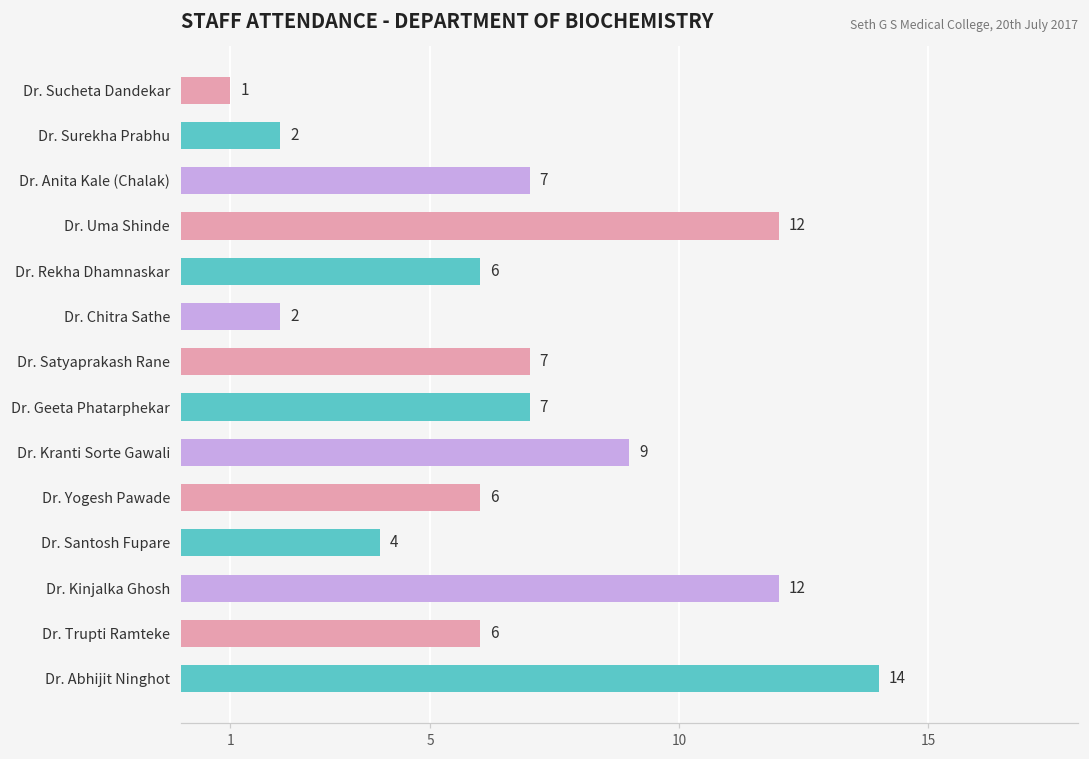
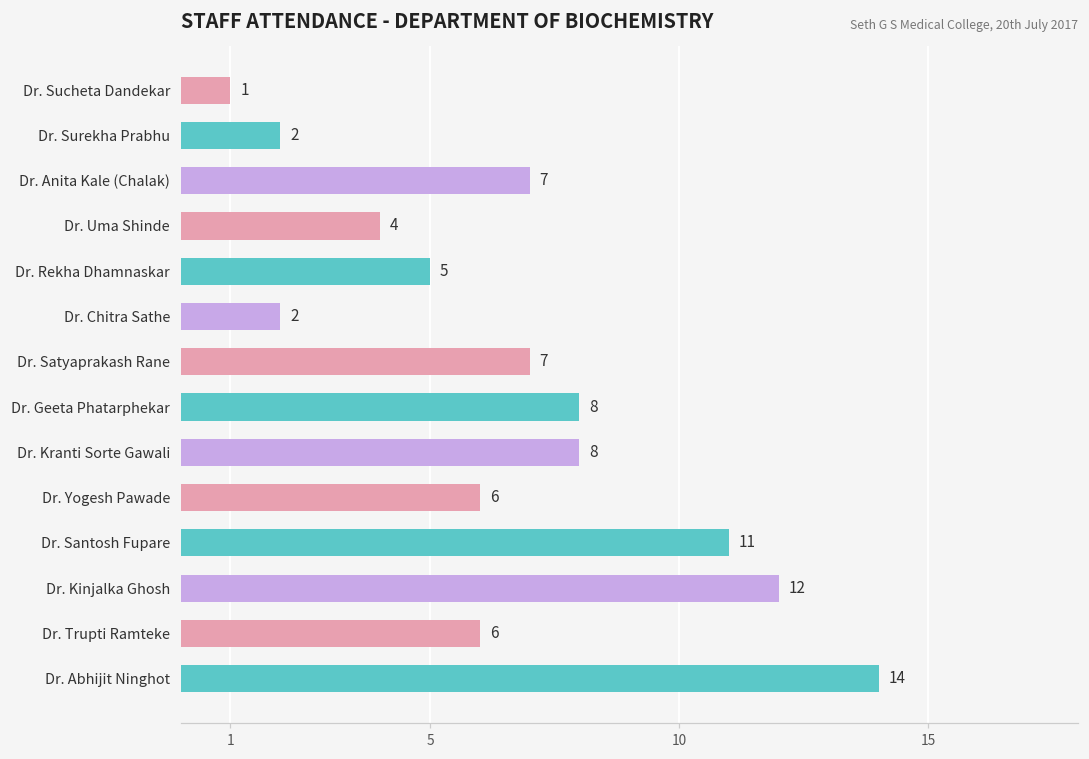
Dr. Uma Shinde: 12 -> 4
Dr. Rekha Dhamnaskar: 6 -> 5
Dr. Geeta Phatarphekar: 7 -> 8
Dr. Kranti Sorte Gawali: 9 -> 8
Dr. Santosh Fupare: 4 -> 11
